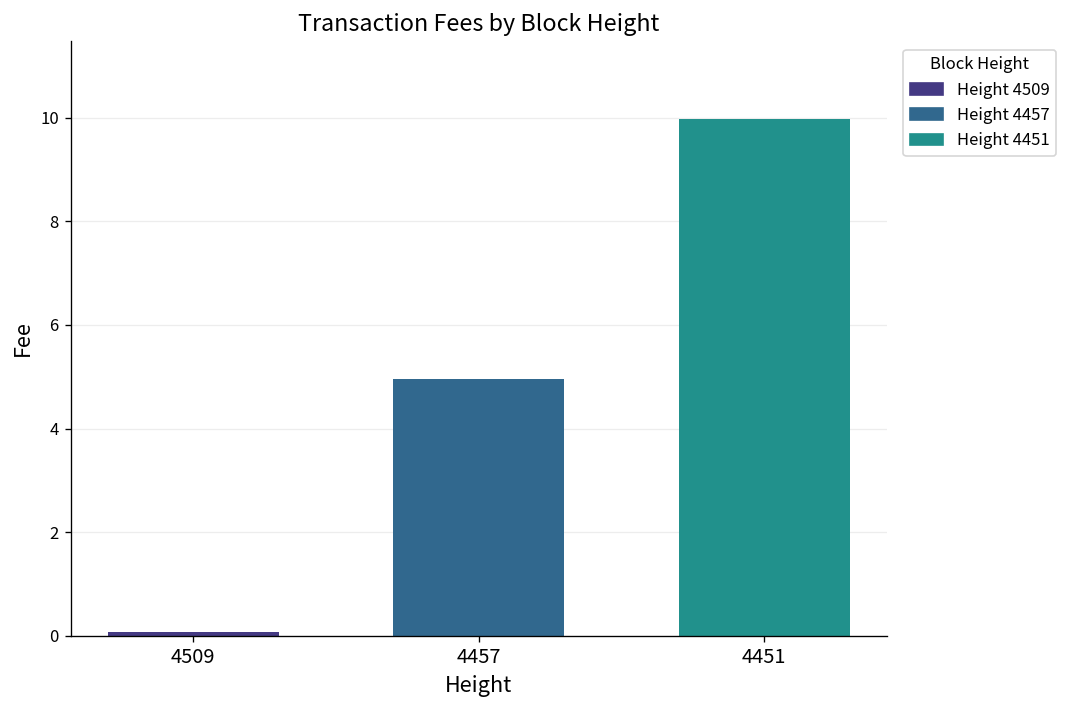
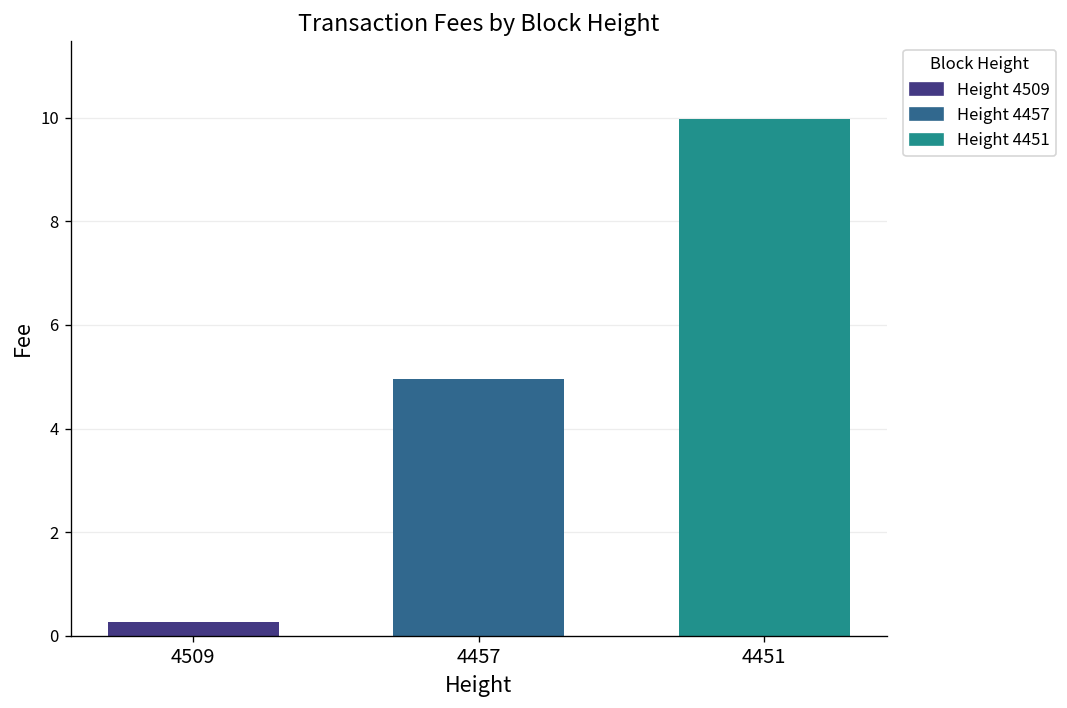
4509: 0.1 -> 0.3
